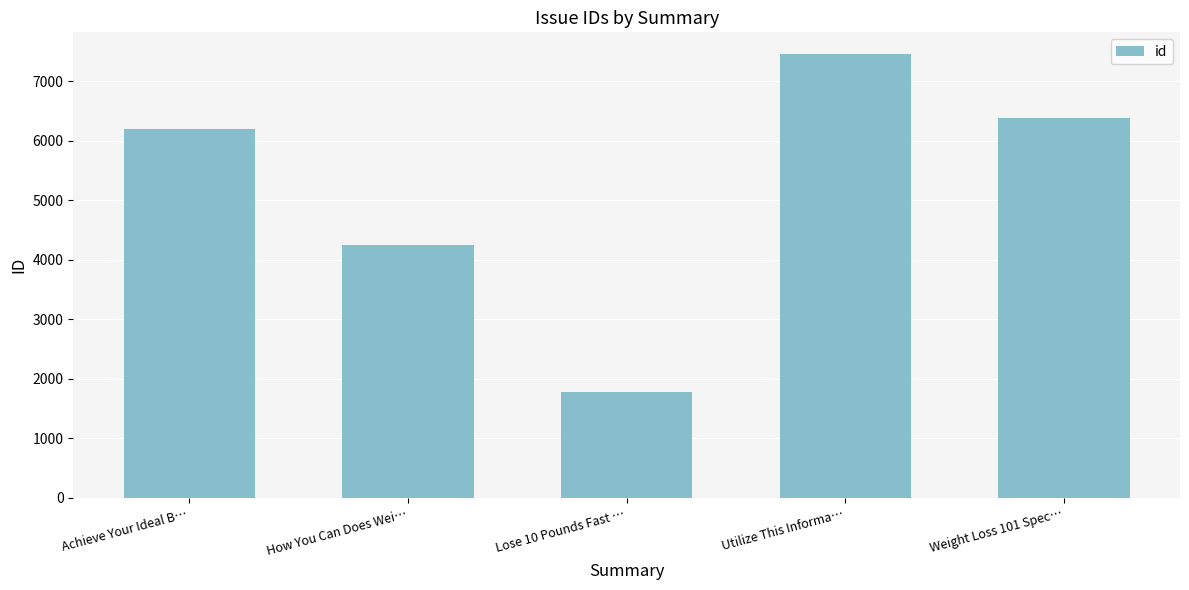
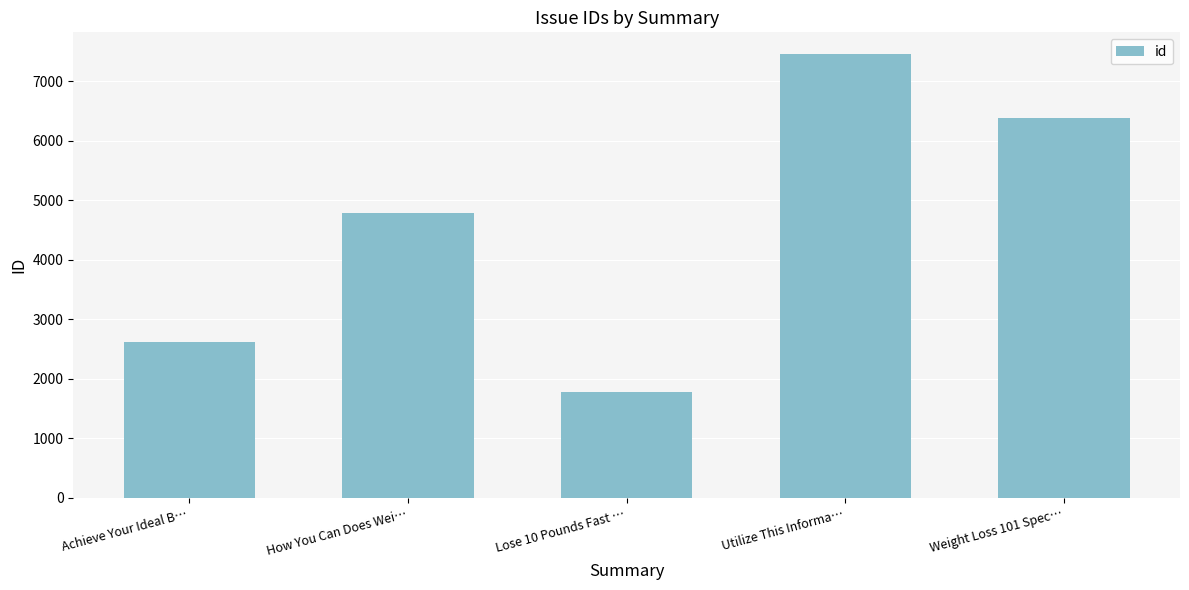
Achieve Your Ideal B…: 6200 -> 2600
How You Can Does Wei…: 4200 -> 4800
